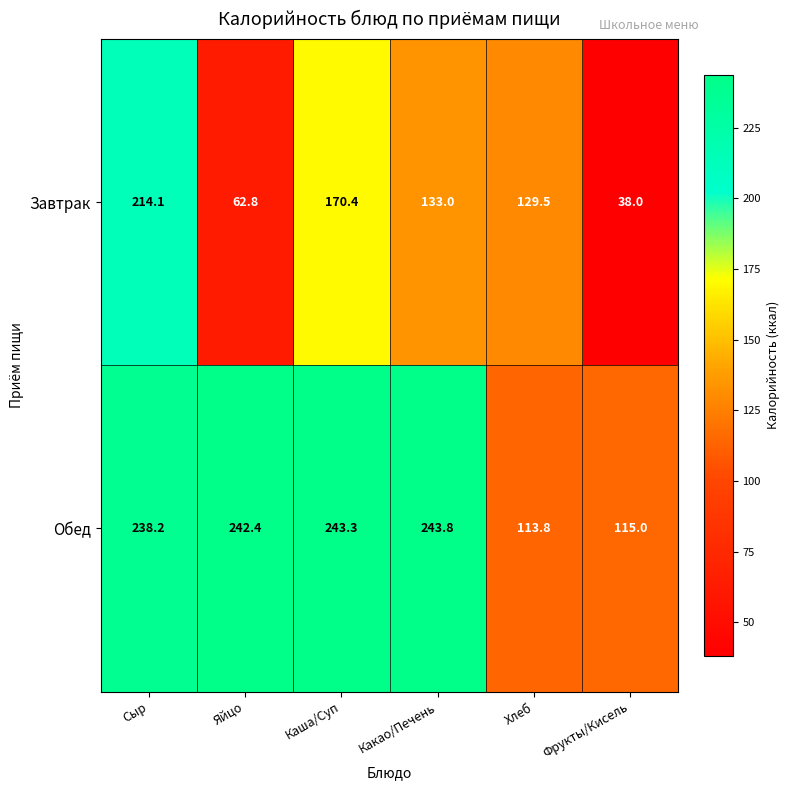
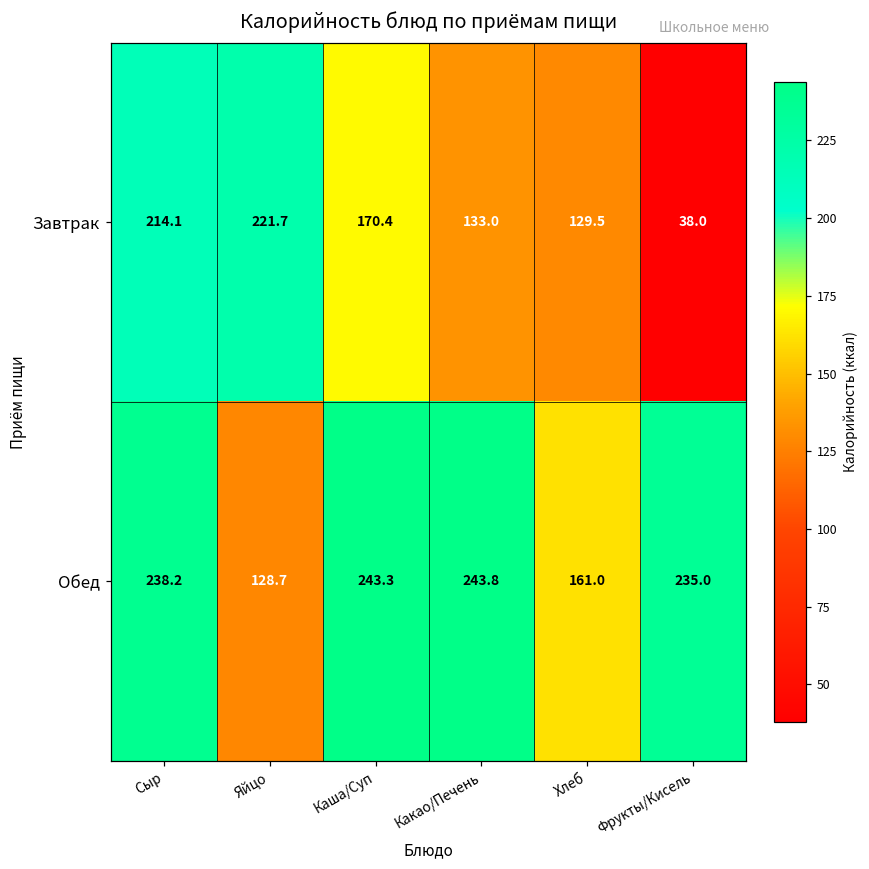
Завтрак, Яйцо: 62.8 -> 221.7
Обед, Яйцо: 242.4 -> 128.7
Обед, Хлеб: 113.8 -> 161.0
Обед, Фрукты/Кисель: 115.0 -> 235.0
